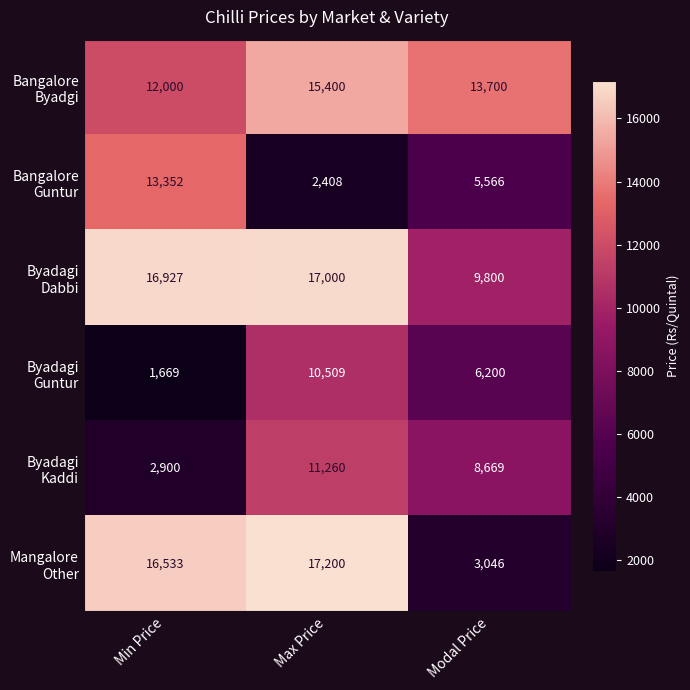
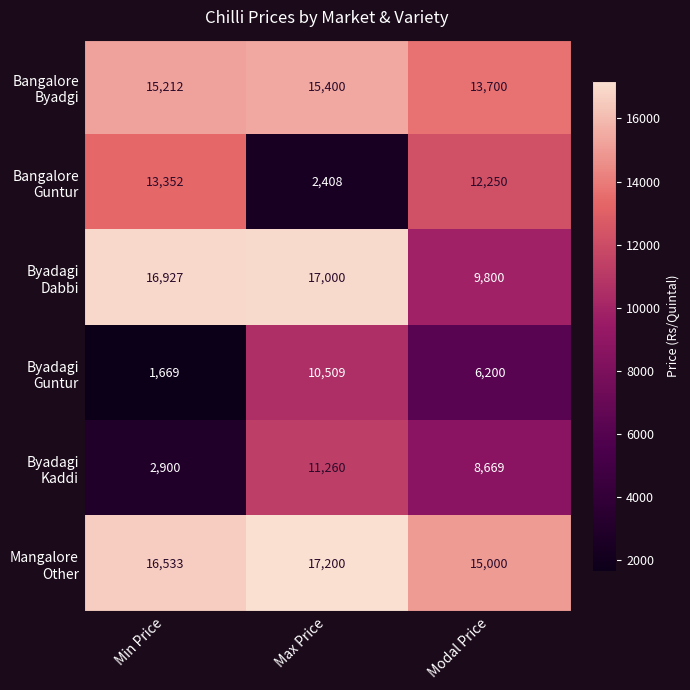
Bangalore Byadgi, Min Price: 12,000 -> 15,212
Bangalore Guntur, Modal Price: 5,566 -> 12,250
Mangalore Other, Modal Price: 3,046 -> 15,000
